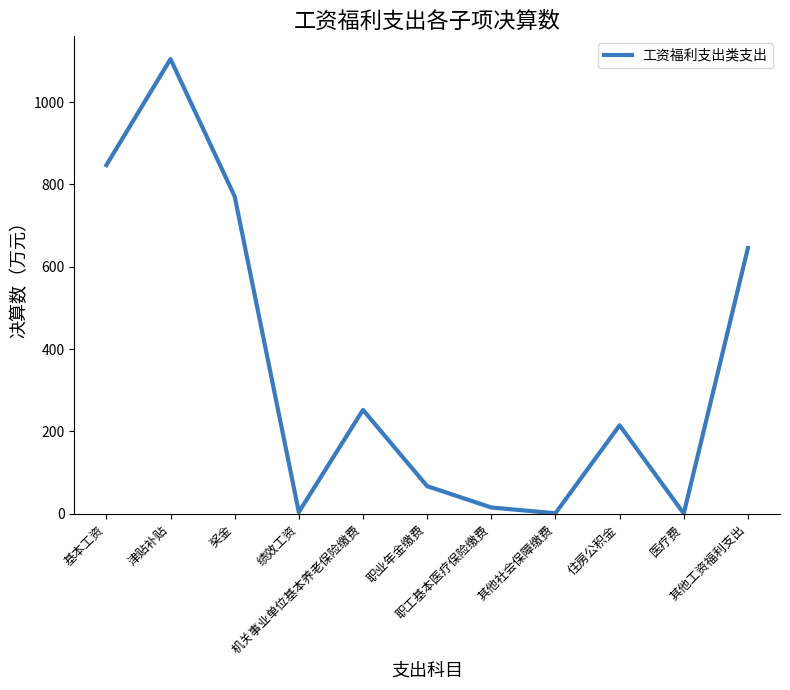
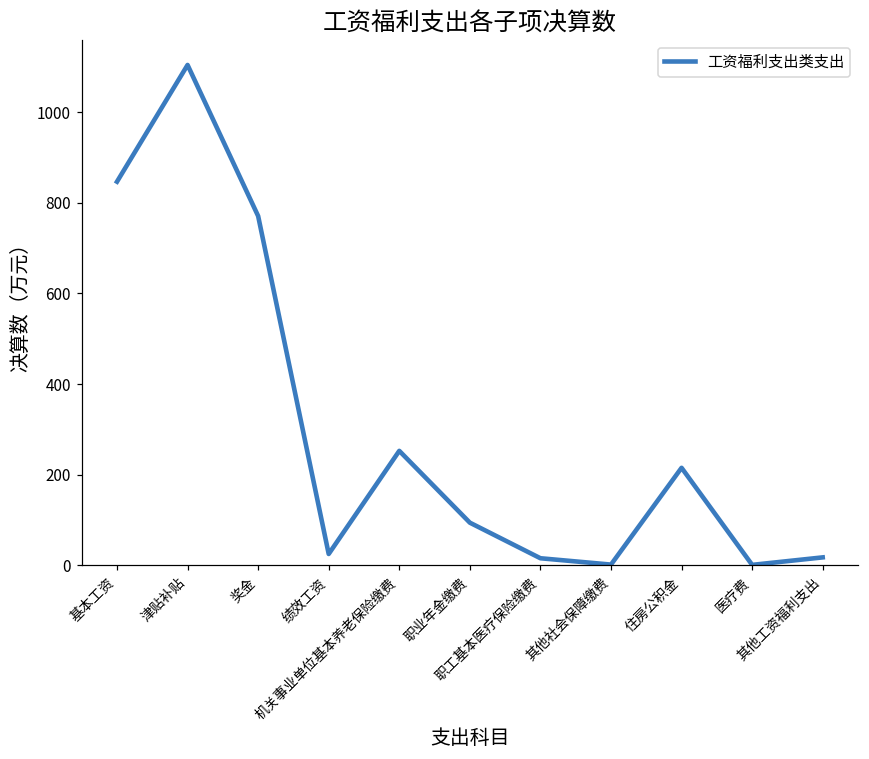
绩效工资: 0 -> 20
职业年金缴费: 70 -> 90
其他工资福利支出: 650 -> 20
